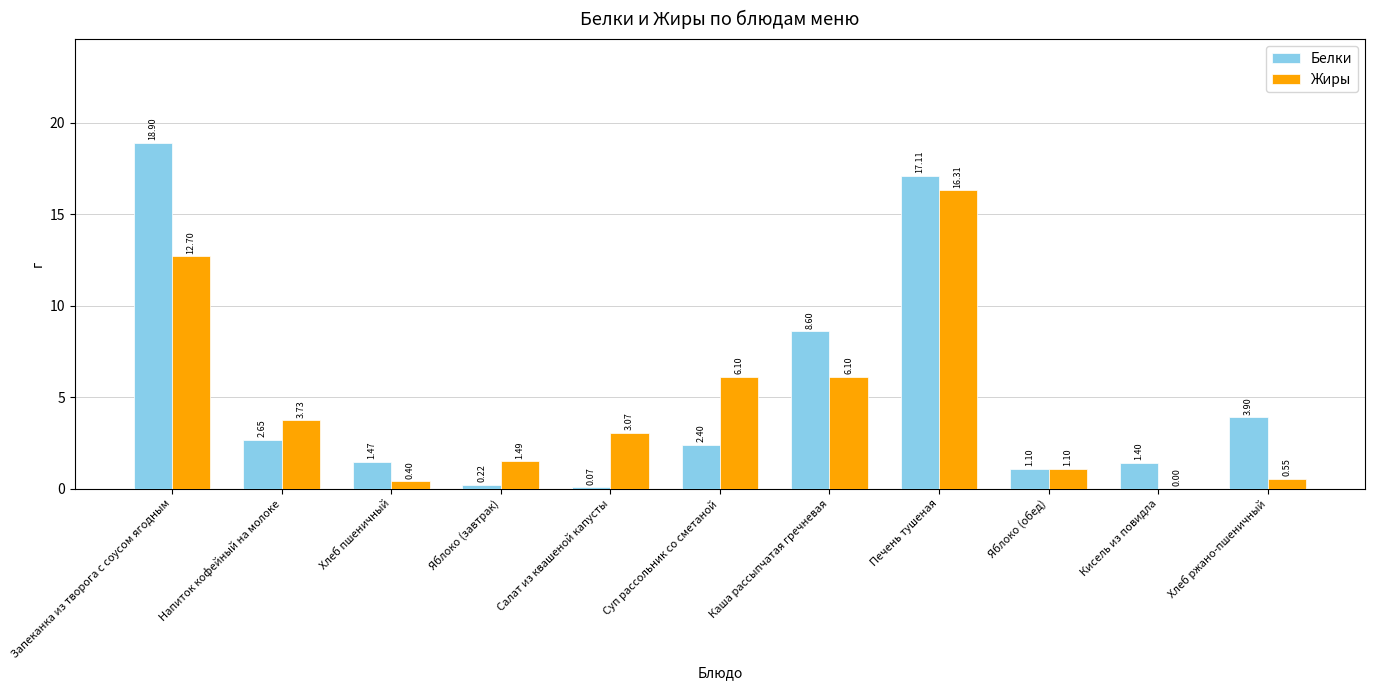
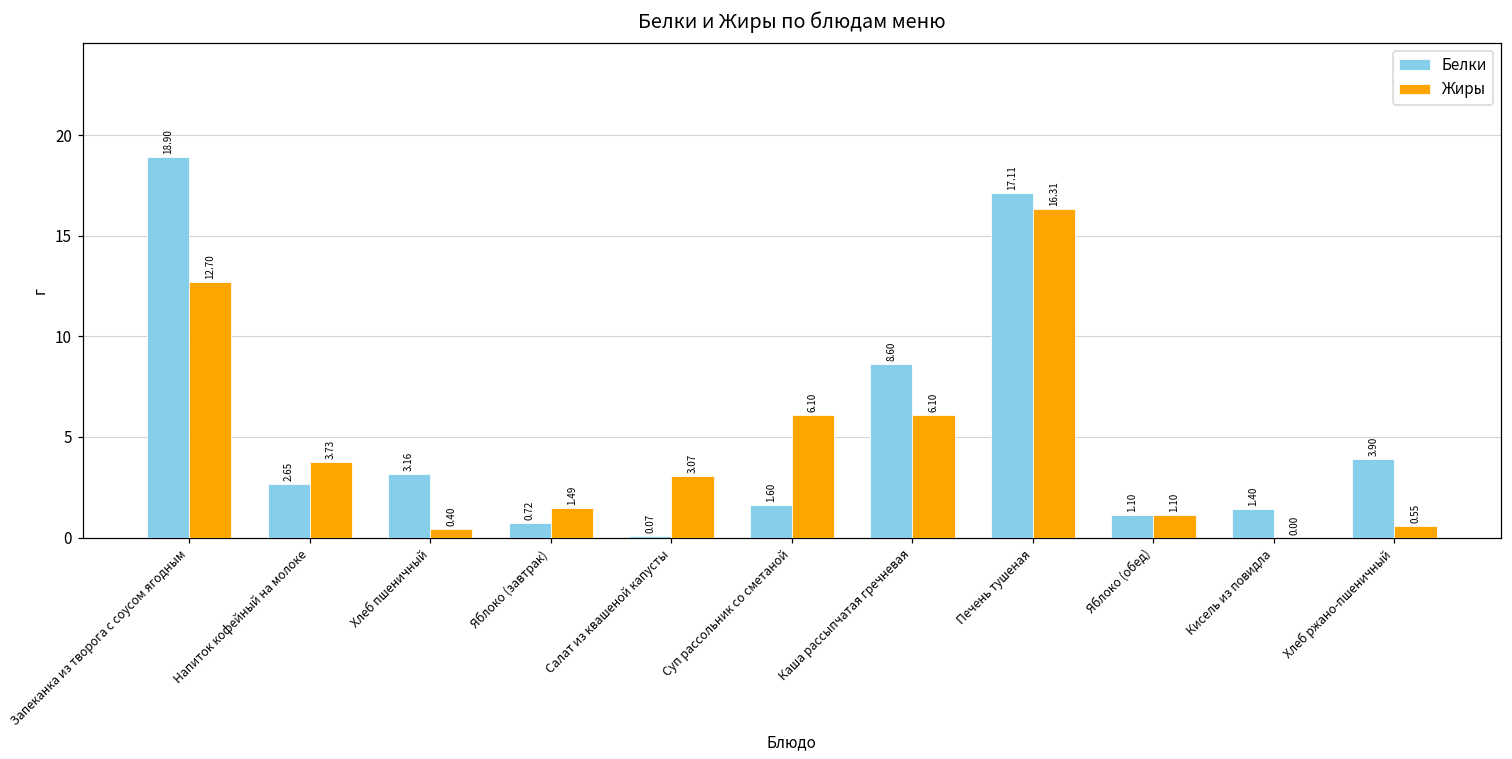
Белки, Хлеб пшеничный: 1.47 -> 3.16
Белки, Яблоко (завтрак): 0.22 -> 0.72
Белки, Суп рассольник со сметаной: 2.40 -> 1.60
